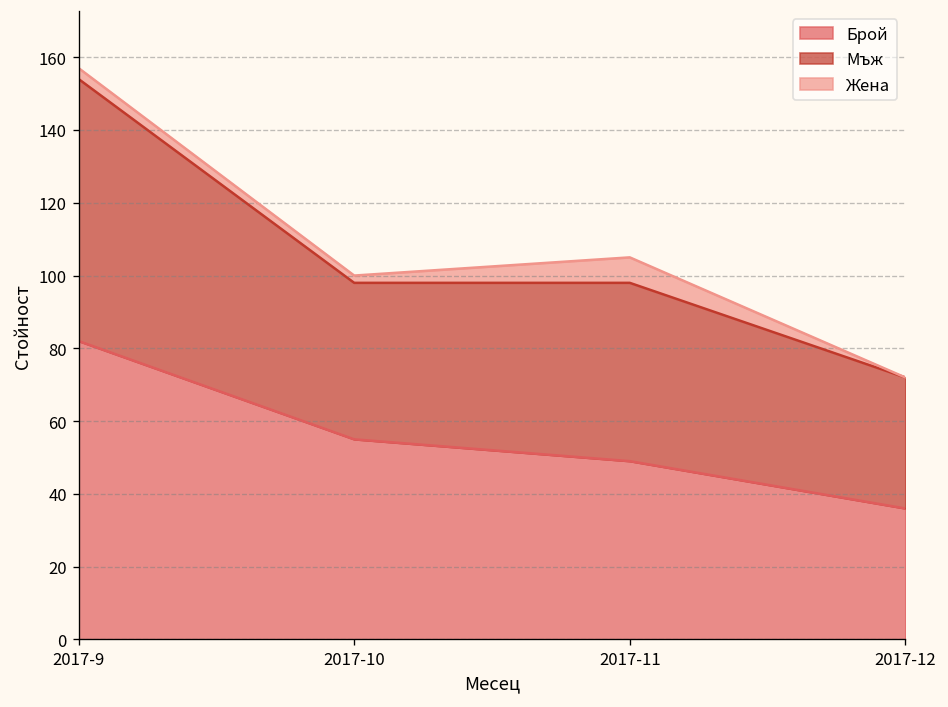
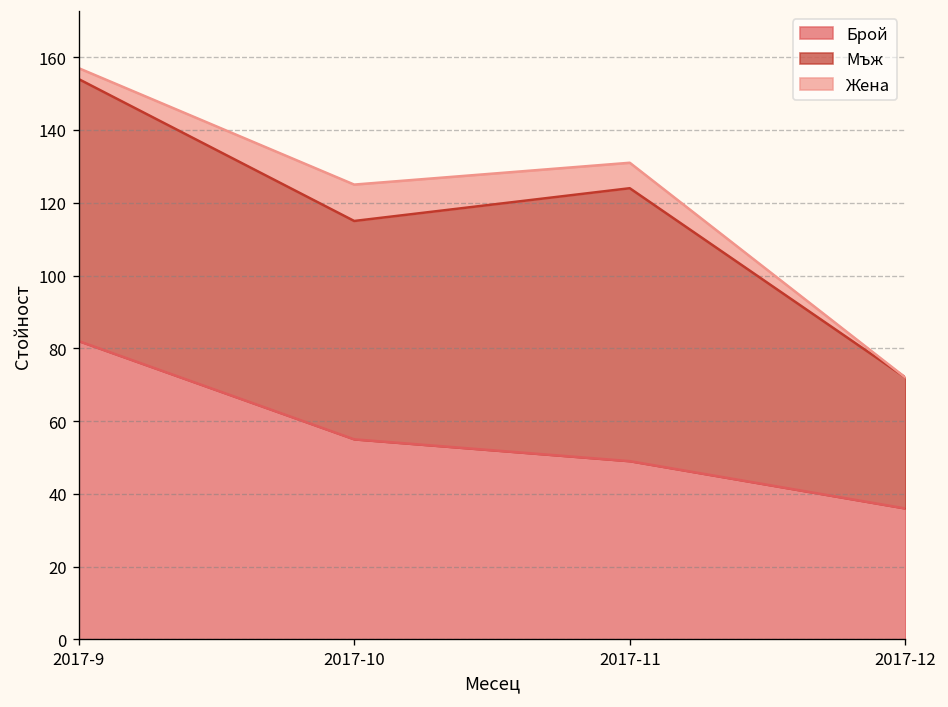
Мъж, 2017-10: 43 -> 60
Жена, 2017-10: 2 -> 10
Мъж, 2017-11: 49 -> 75
